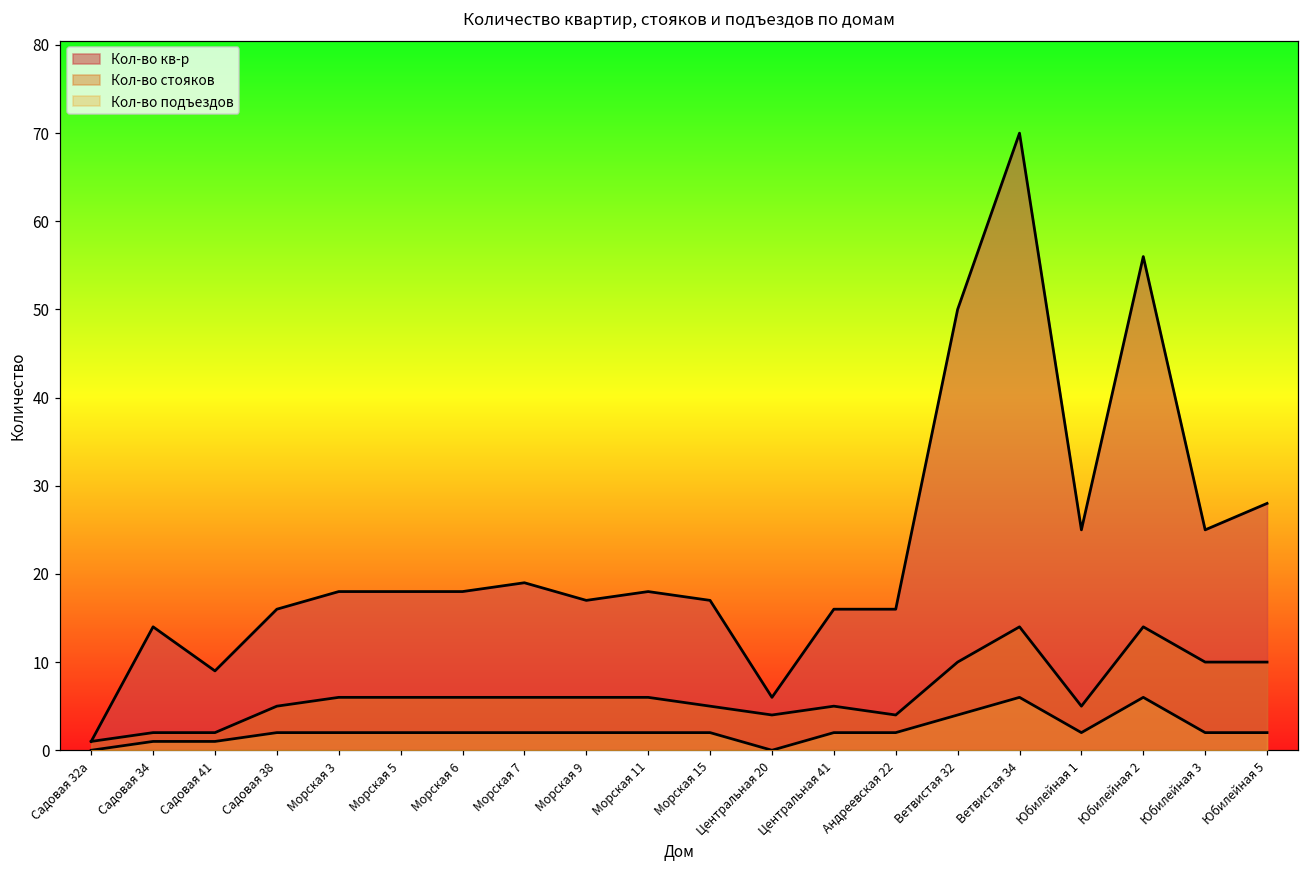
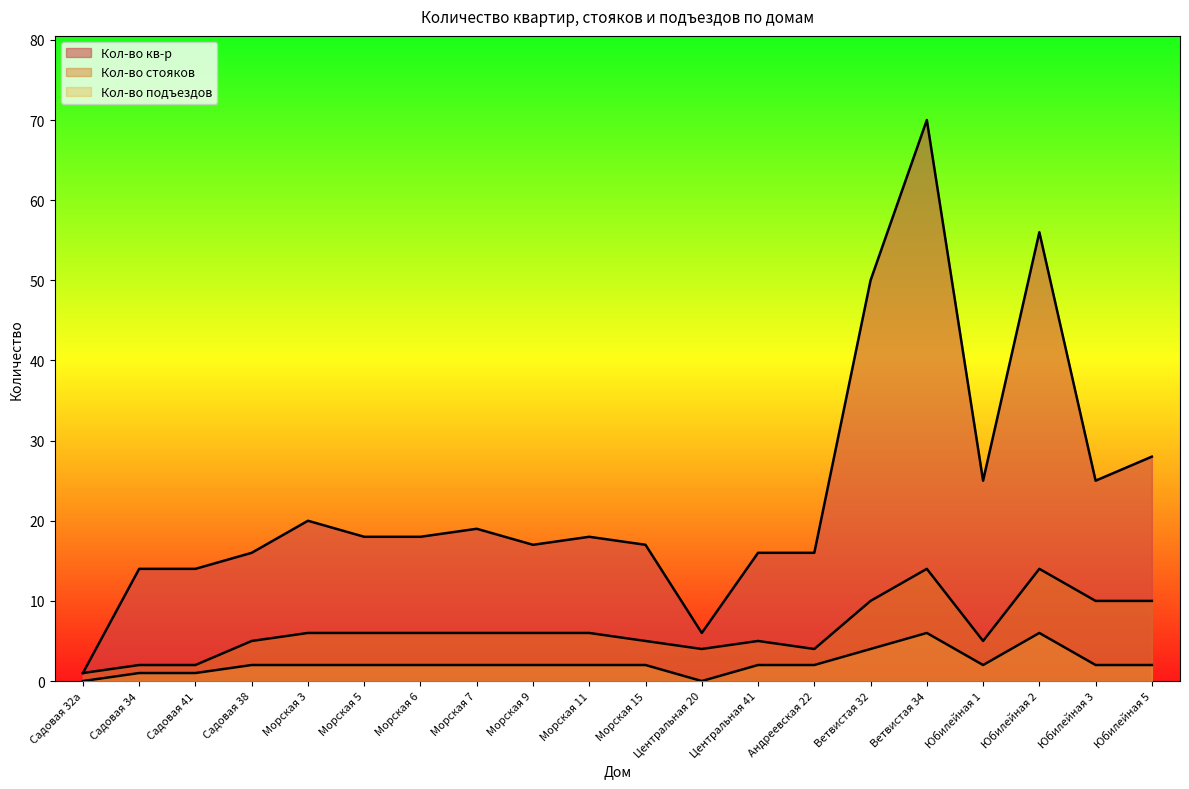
Кол-во кв-р, Садовая 41: 9 -> 14
Кол-во кв-р, Морская 3: 18 -> 20
